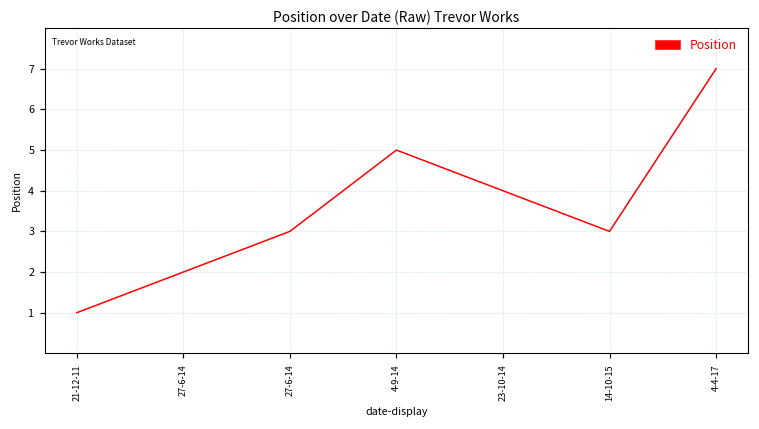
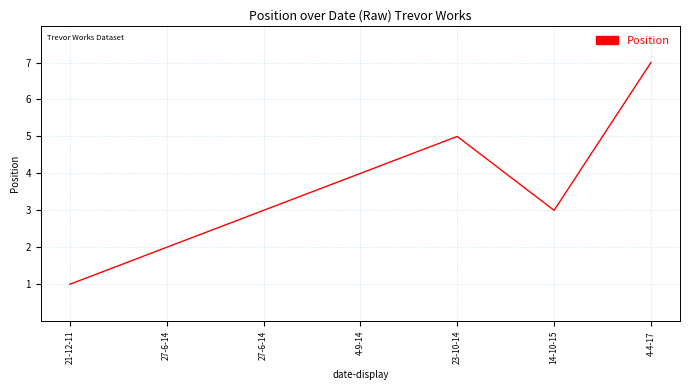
4-9-14: 5 -> 4
23-10-14: 4 -> 5
